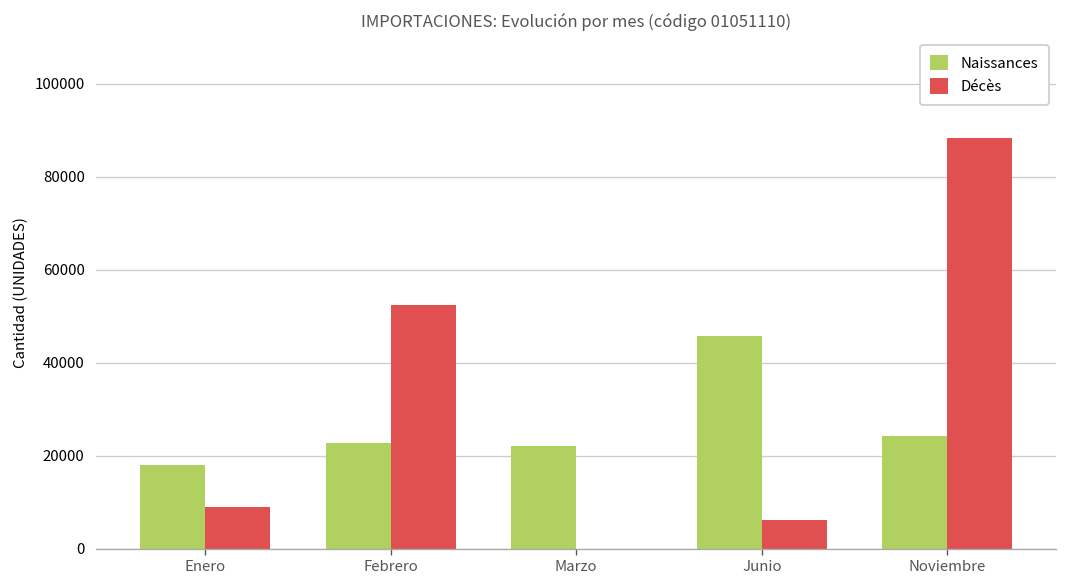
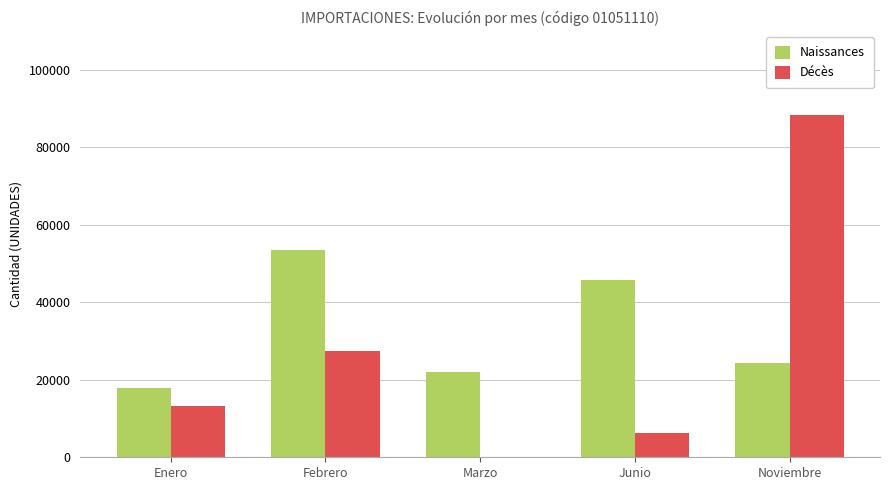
Décès, Enero: 9000 -> 13000
Naissances, Febrero: 23000 -> 53000
Décès, Febrero: 52000 -> 27000
